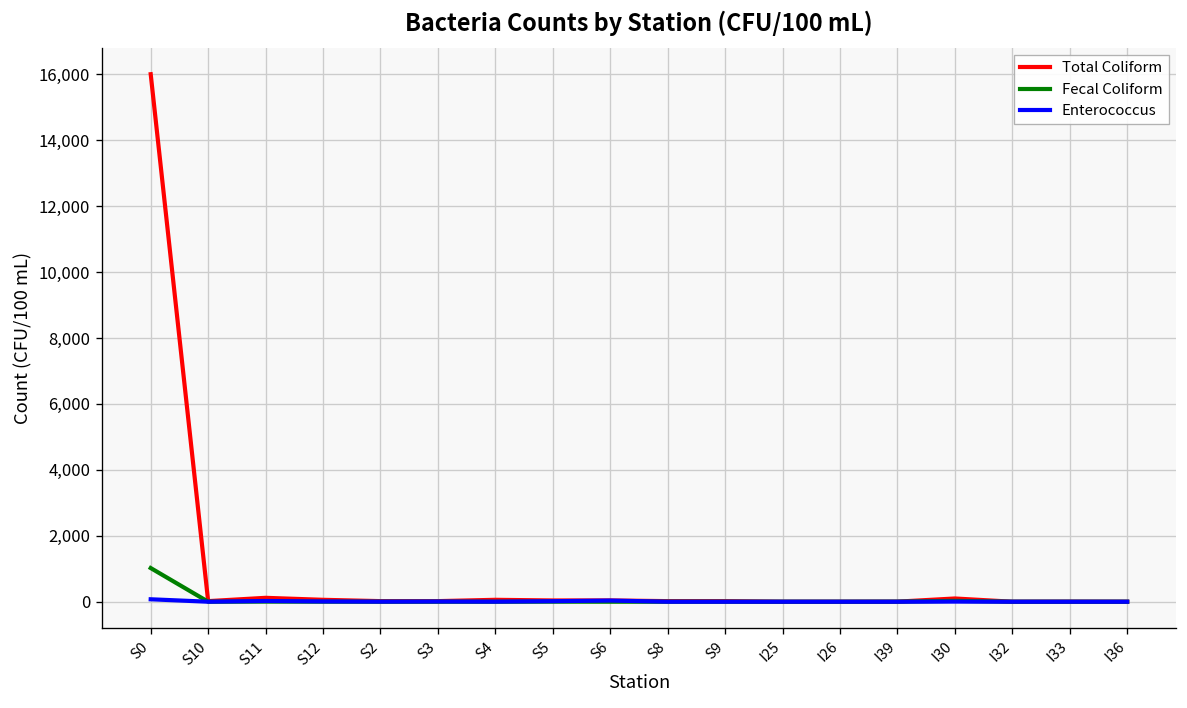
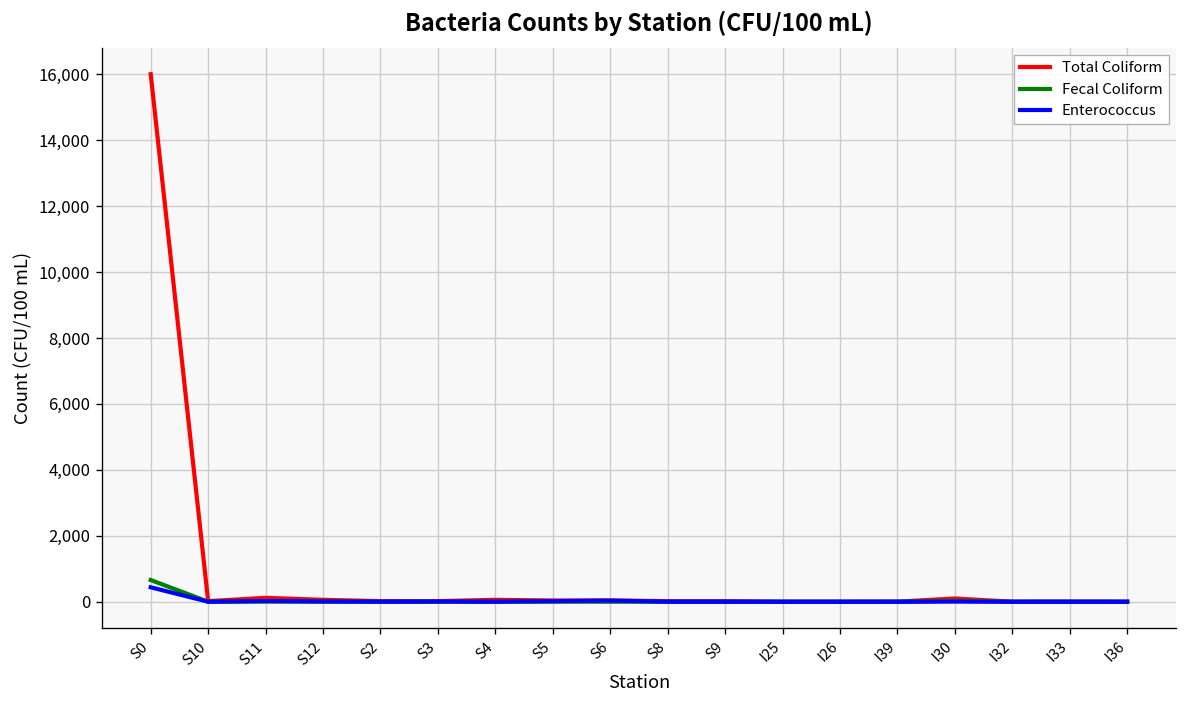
Fecal Coliform, S0: 1,000 -> 700
Enterococcus, S0: 100 -> 400
